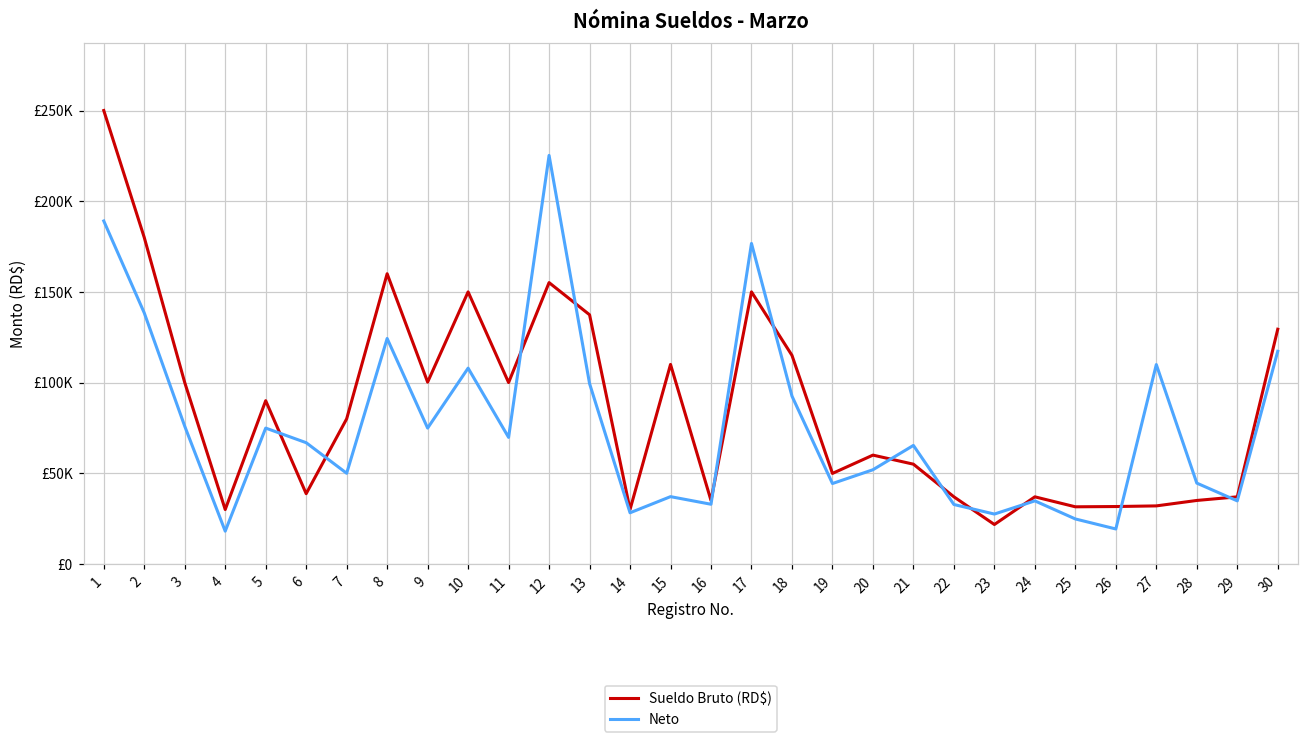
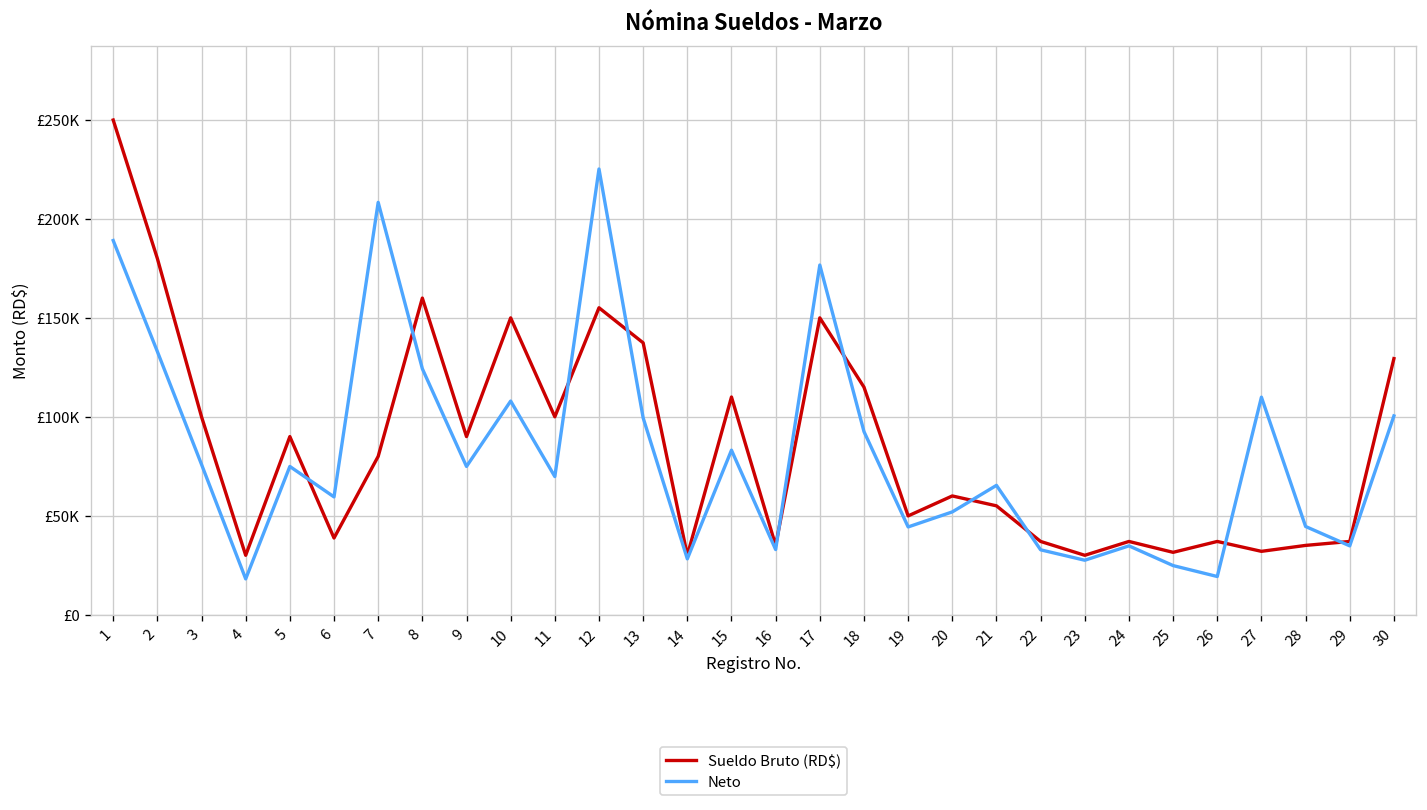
Neto, 2: £138000 -> £133000
Neto, 6: £67000 -> £60000
Neto, 7: £50000 -> £208000
Sueldo Bruto (RD$), 9: £100000 -> £90000
Neto, 15: £37000 -> £83000
Sueldo Bruto (RD$), 23: £22000 -> £30000
Sueldo Bruto (RD$), 26: £32000 -> £37000
Neto, 30: £117000 -> £100000
